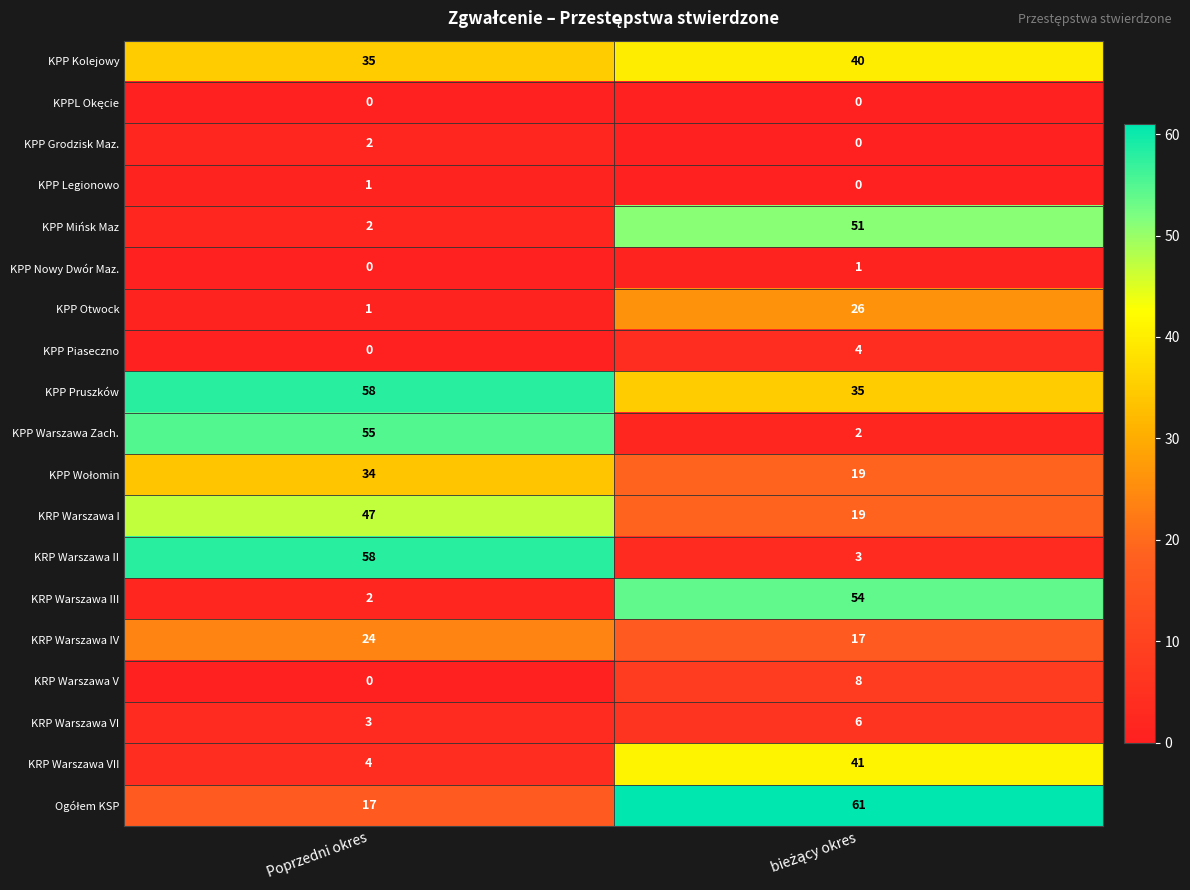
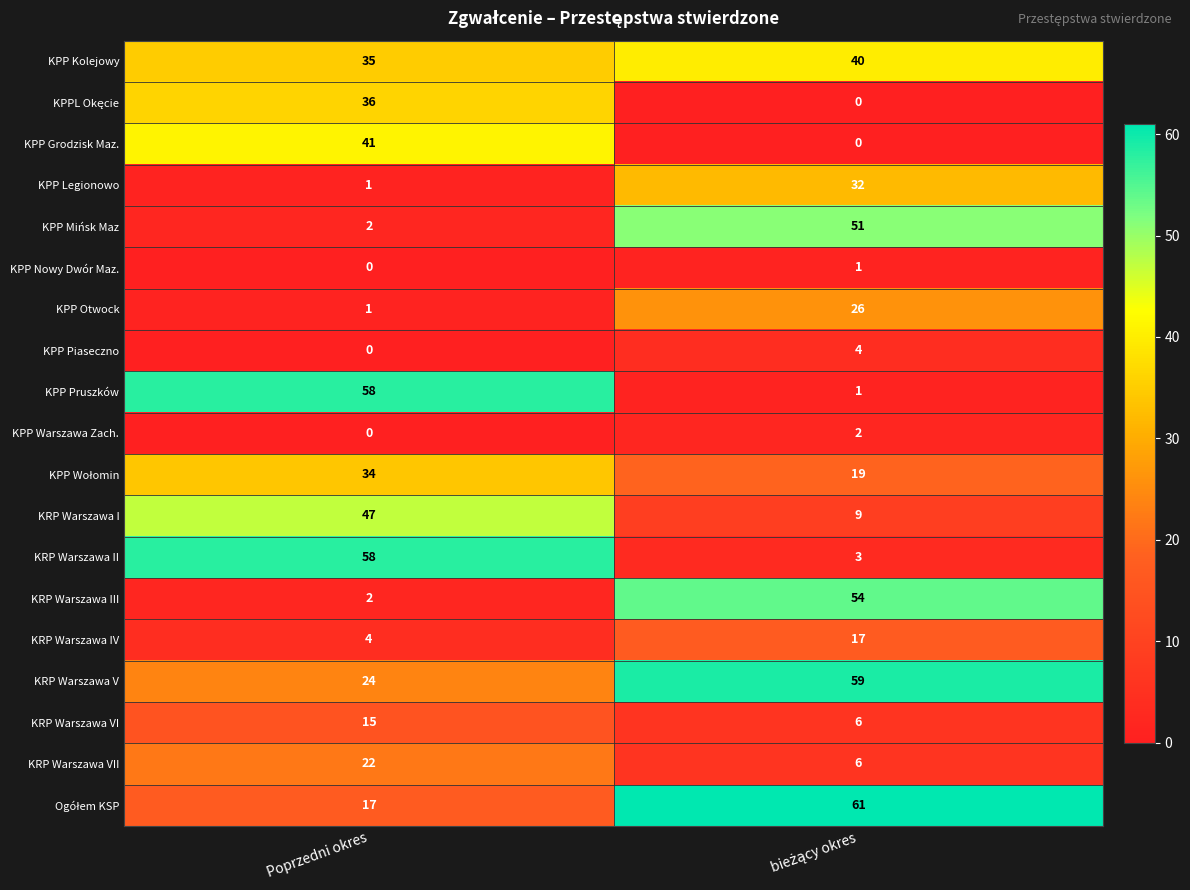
KPPL Okęcie, Poprzedni okres: 0 -> 36
KPP Grodzisk Maz., Poprzedni okres: 2 -> 41
KPP Legionowo, bieżący okres: 0 -> 32
KPP Pruszków, bieżący okres: 35 -> 1
KPP Warszawa Zach., Poprzedni okres: 55 -> 0
KRP Warszawa I, bieżący okres: 19 -> 9
KRP Warszawa IV, Poprzedni okres: 24 -> 4
KRP Warszawa V, Poprzedni okres: 0 -> 24
KRP Warszawa V, bieżący okres: 8 -> 59
KRP Warszawa VI, Poprzedni okres: 3 -> 15
KRP Warszawa VII, Poprzedni okres: 4 -> 22
KRP Warszawa VII, bieżący okres: 41 -> 6
